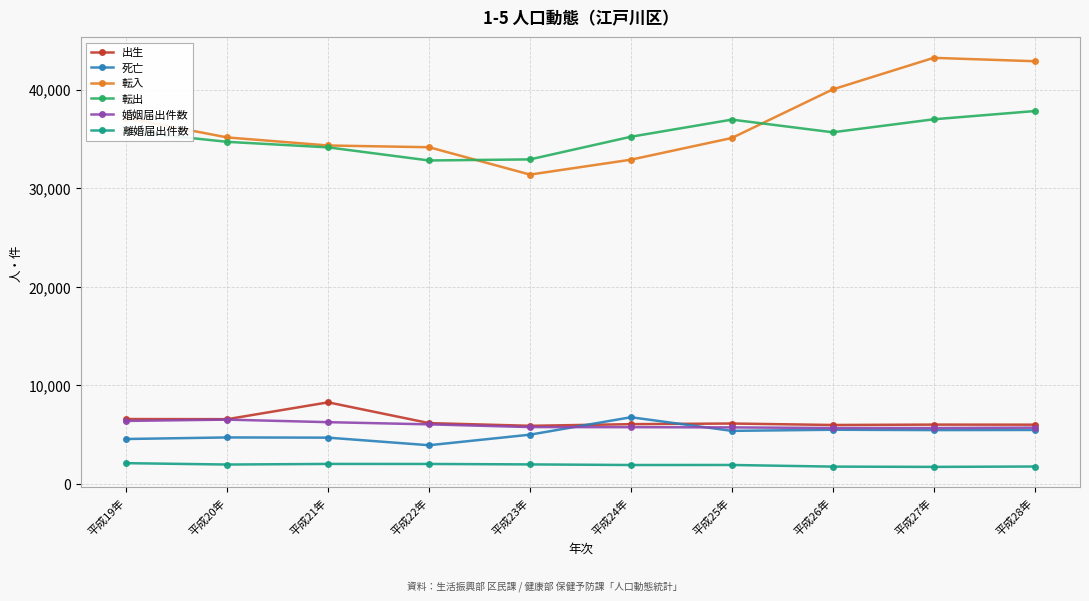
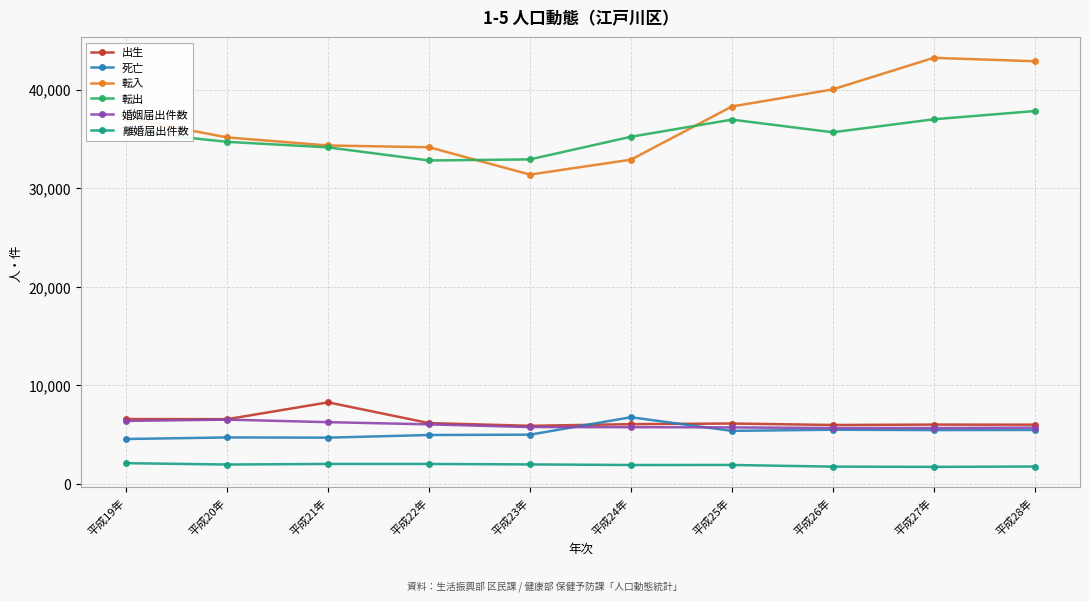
死亡, 平成22年: 4,000 -> 5,000
転入, 平成25年: 35,000 -> 38,000
